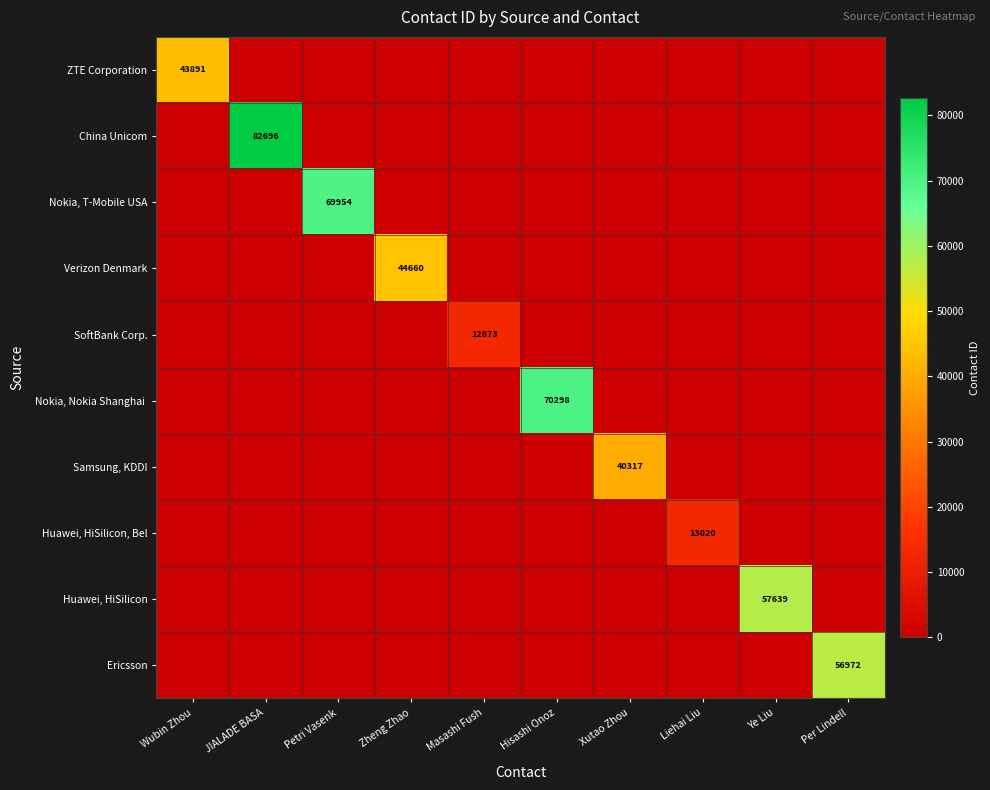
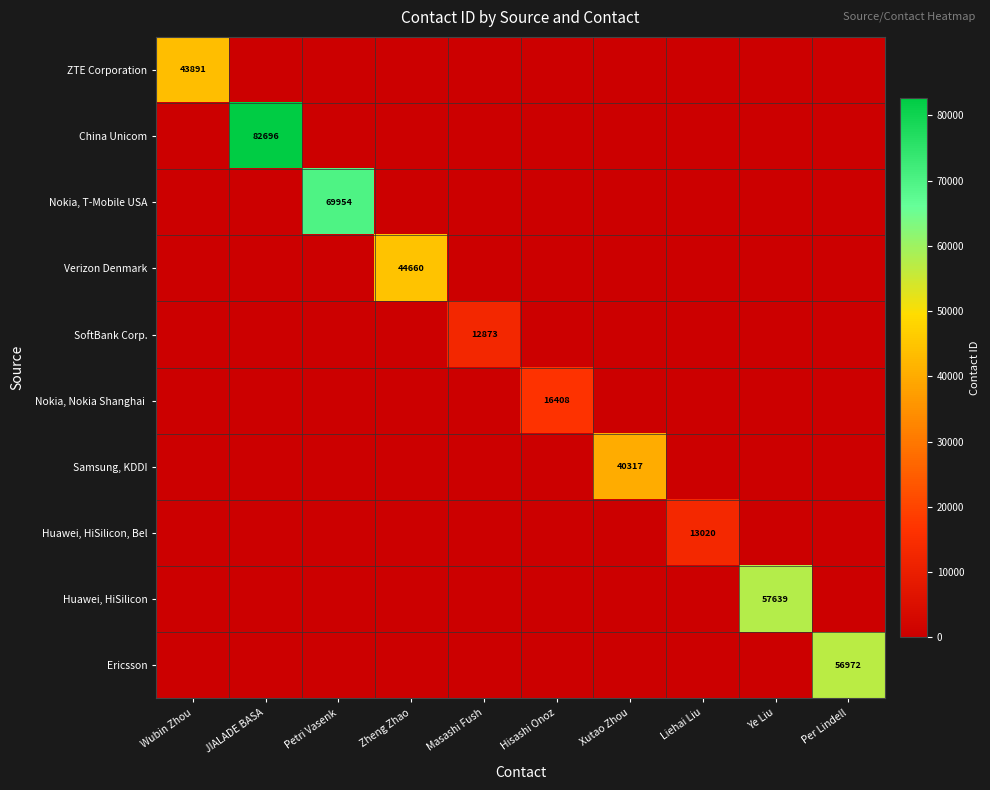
Nokia, Nokia Shanghai, Hisashi Onoz: 70298 -> 16408
